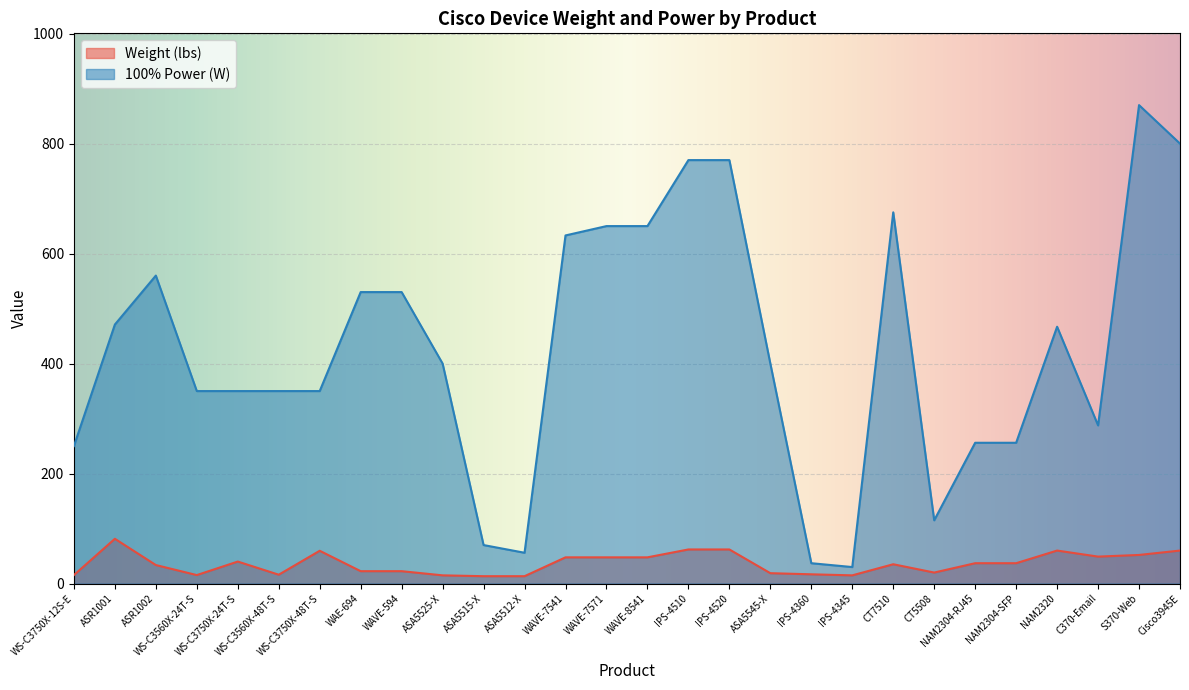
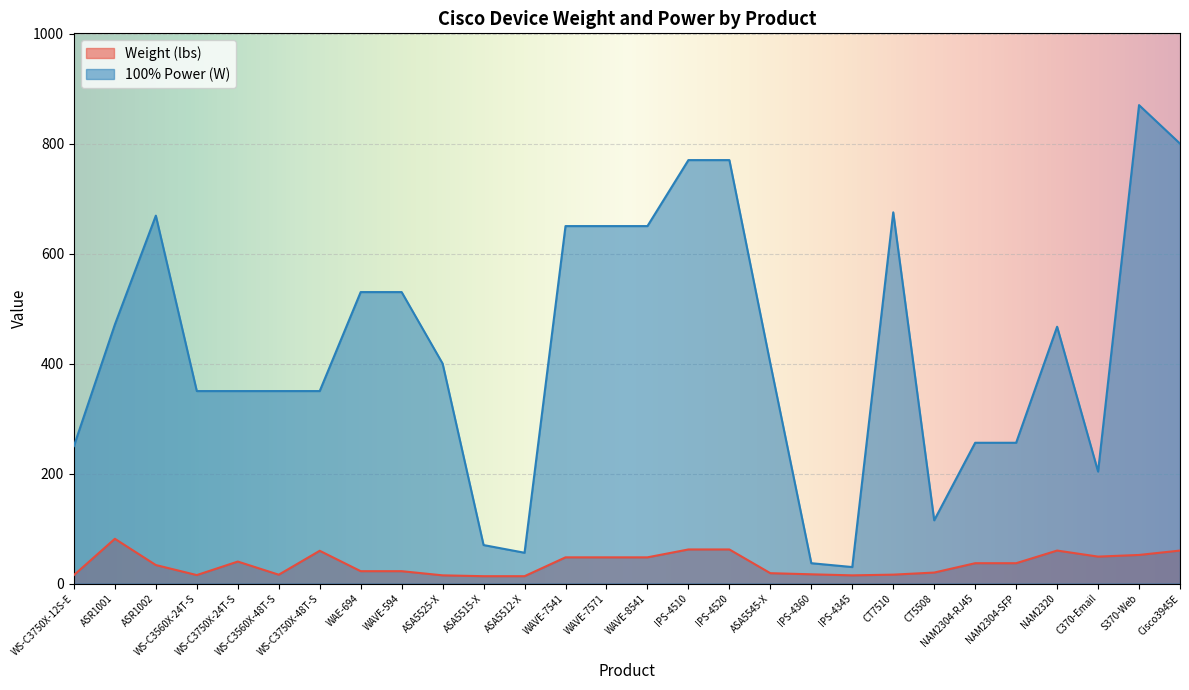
100% Power (W), ASR1002: 560 -> 670
100% Power (W), WAVE-7541: 630 -> 650
Weight (lbs), CT7510: 40 -> 20
100% Power (W), C370-Email: 290 -> 200
